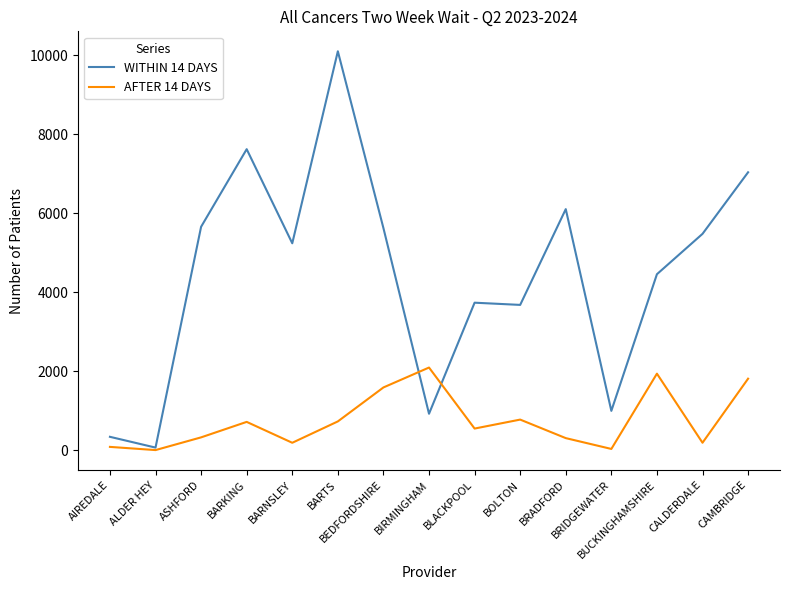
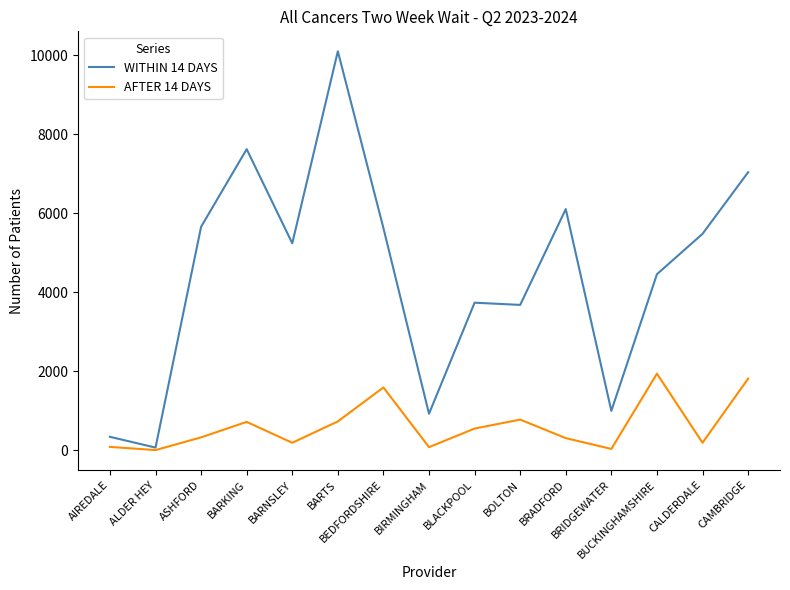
AFTER 14 DAYS, BIRMINGHAM: 2100 -> 100
